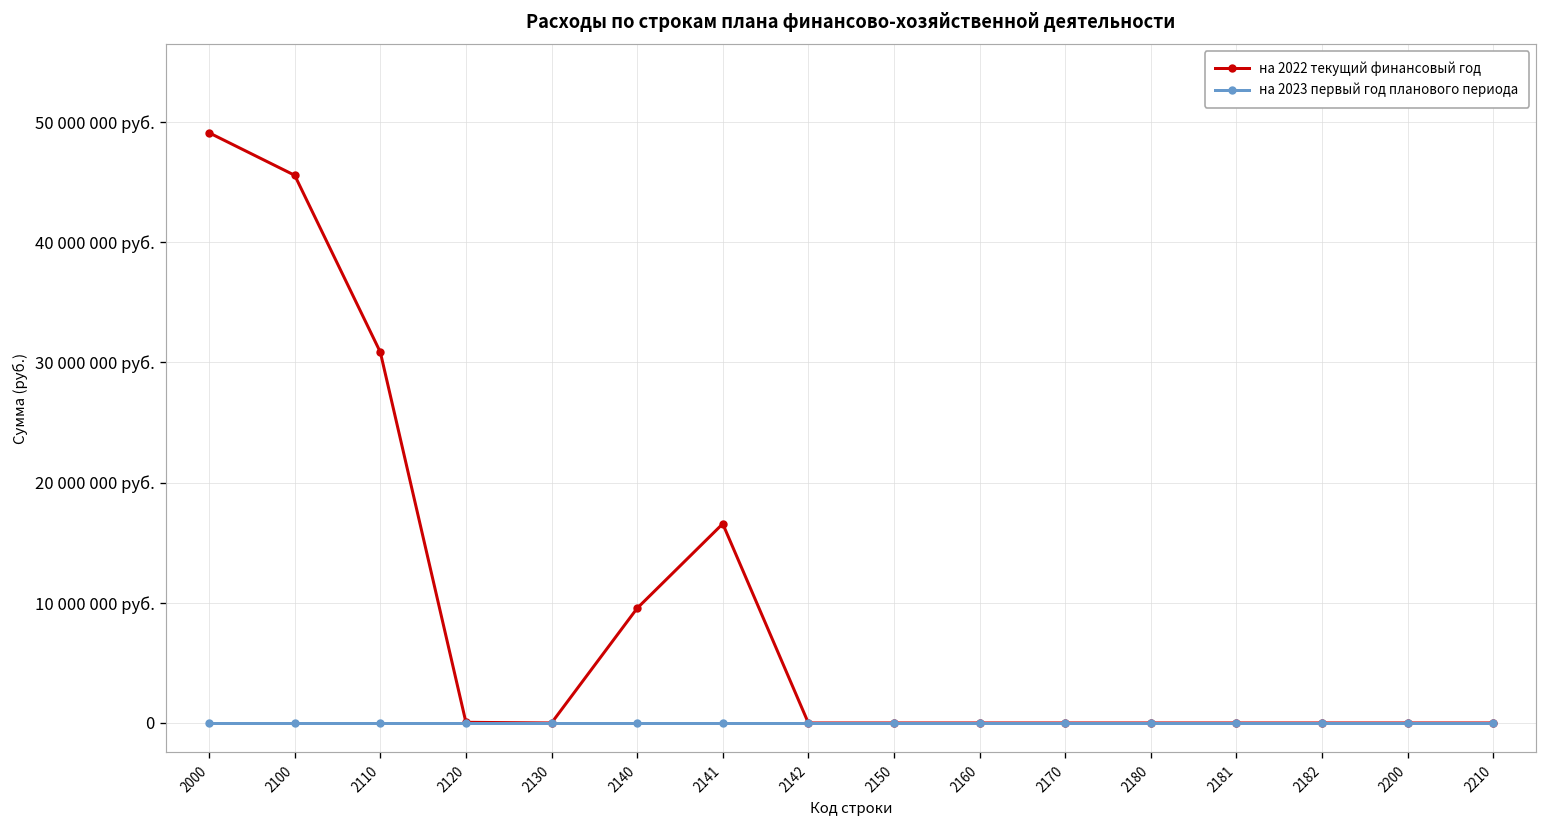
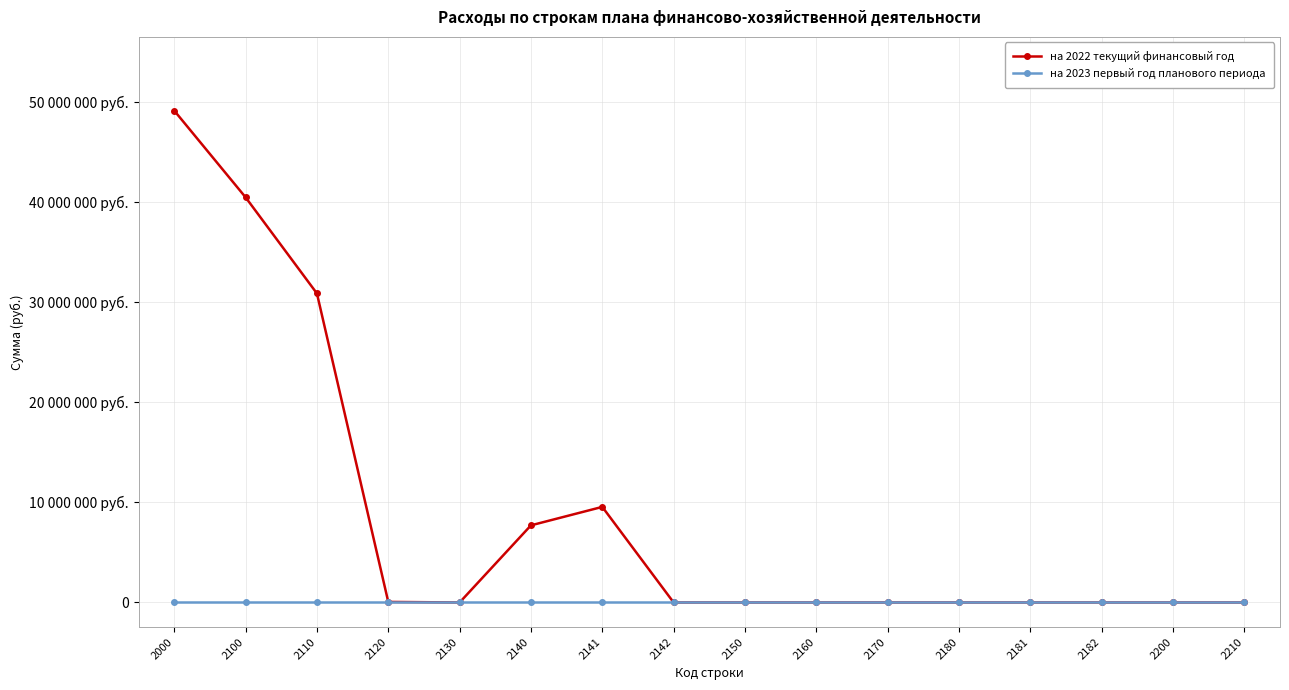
на 2022 текущий финансовый год, 2100: 45600000 руб. -> 40400000 руб.
на 2022 текущий финансовый год, 2140: 9500000 руб. -> 7700000 руб.
на 2022 текущий финансовый год, 2141: 16600000 руб. -> 9500000 руб.
